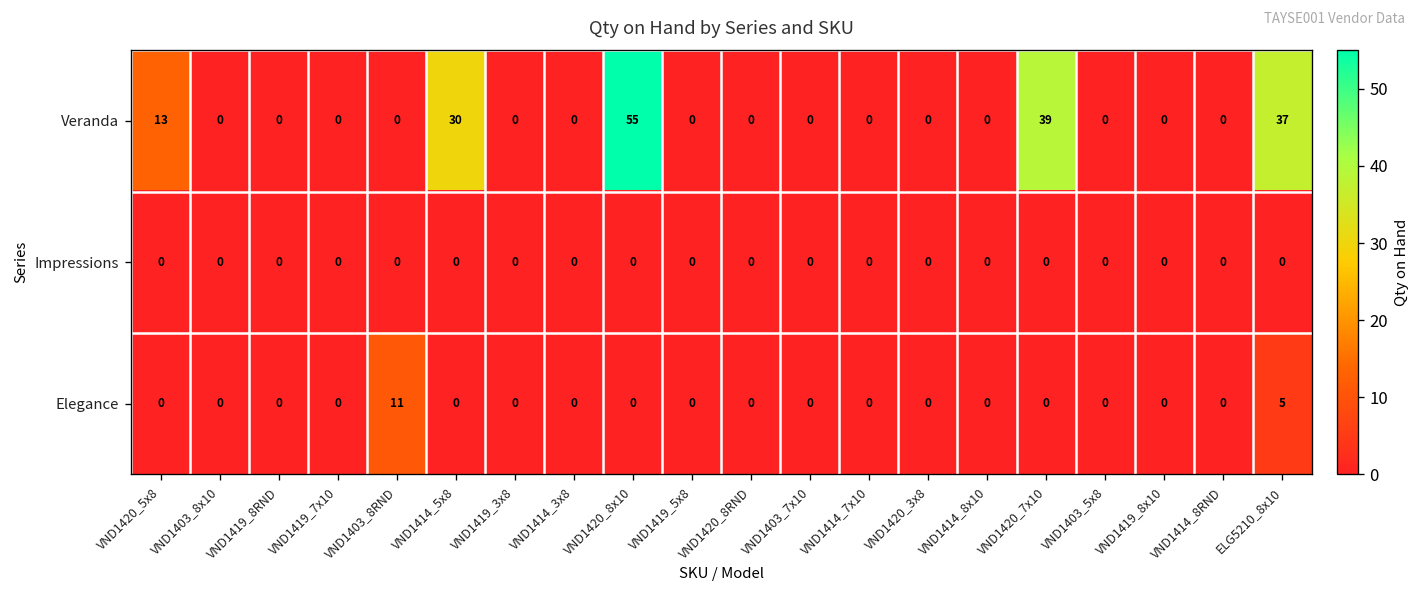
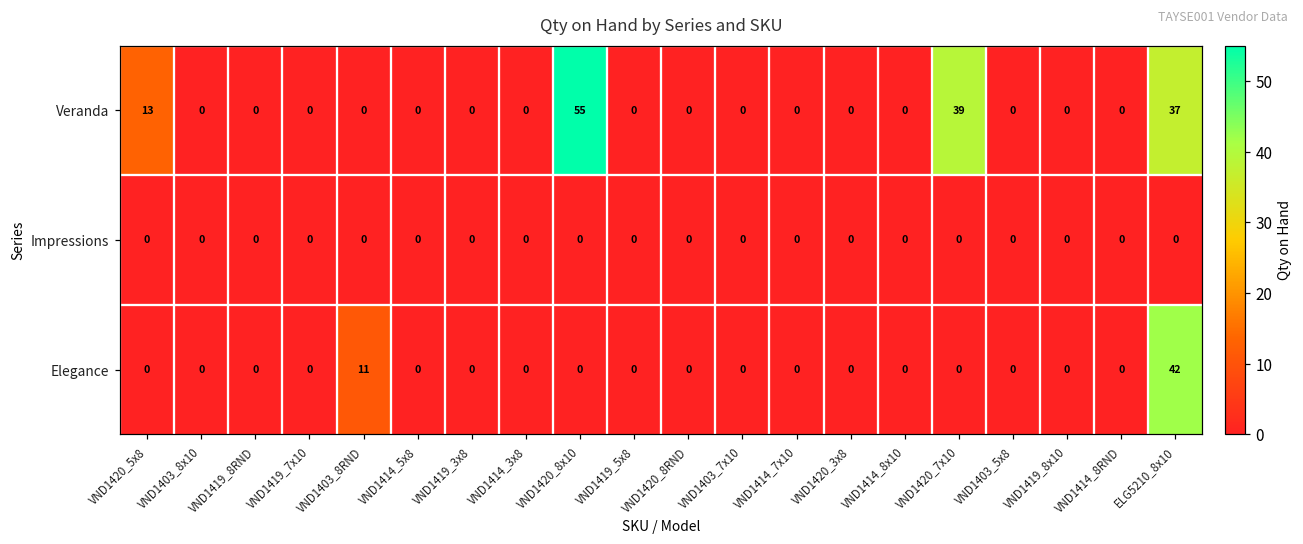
Veranda, VND1414_5x8: 30 -> 0
Elegance, ELG5210_8x10: 5 -> 42
